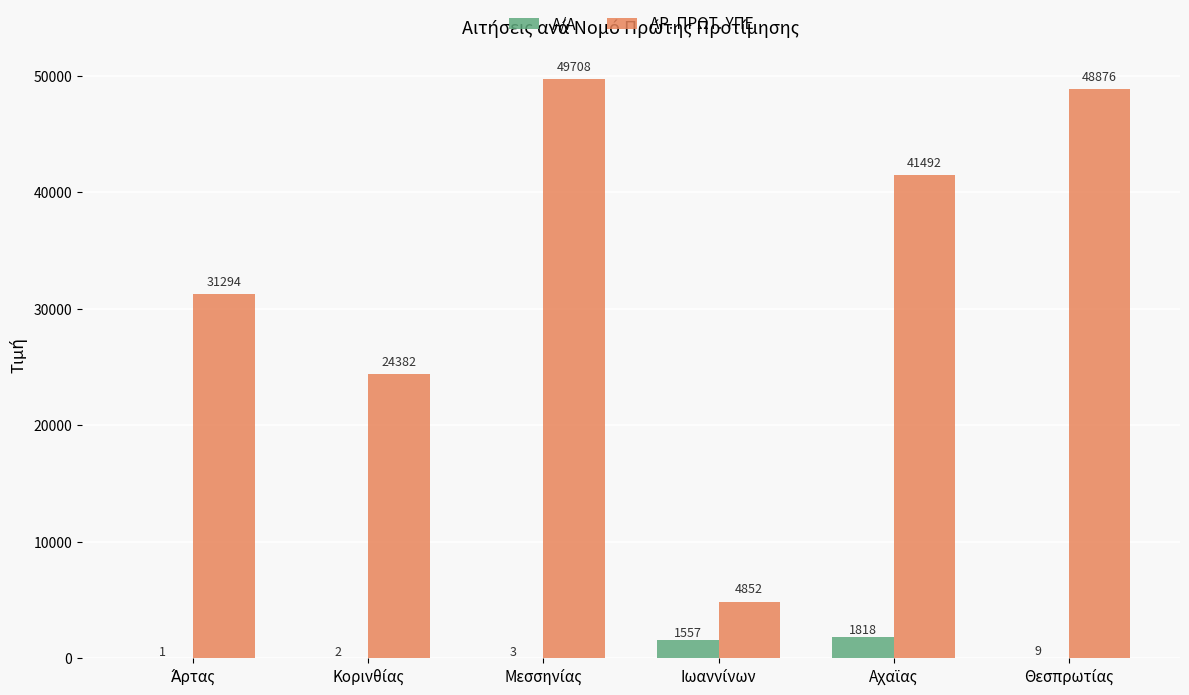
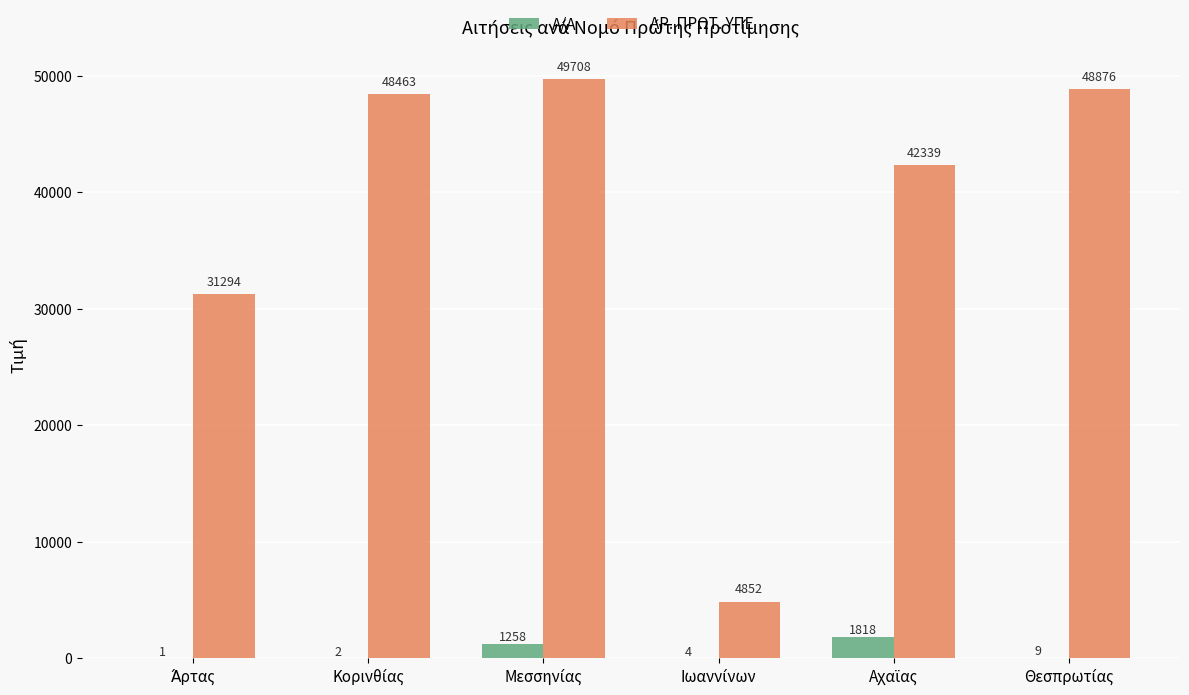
ΑΡ. ΠΡΩΤ. ΥΠΕ, Κορινθίας: 24382 -> 48463
Α/Α, Μεσσηνίας: 3 -> 1258
Α/Α, Ιωαννίνων: 1557 -> 4
ΑΡ. ΠΡΩΤ. ΥΠΕ, Αχαϊας: 41492 -> 42339
